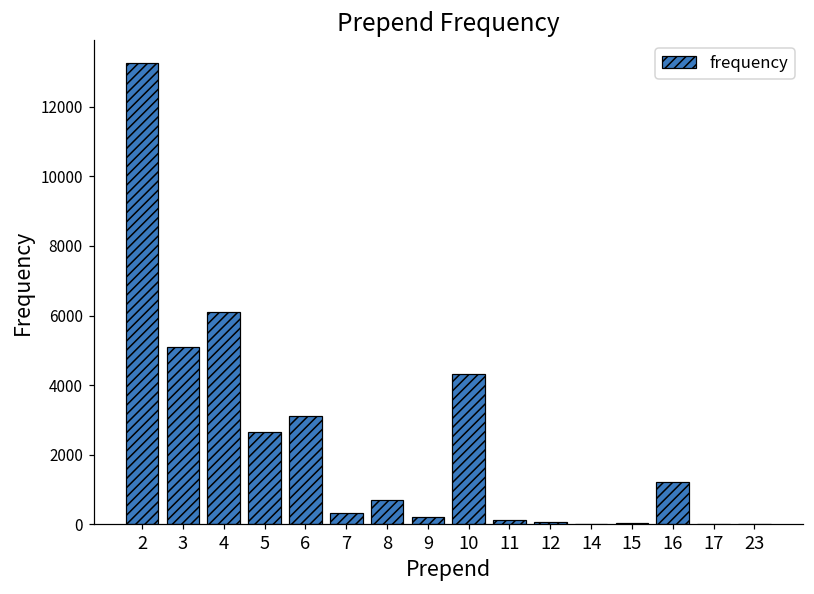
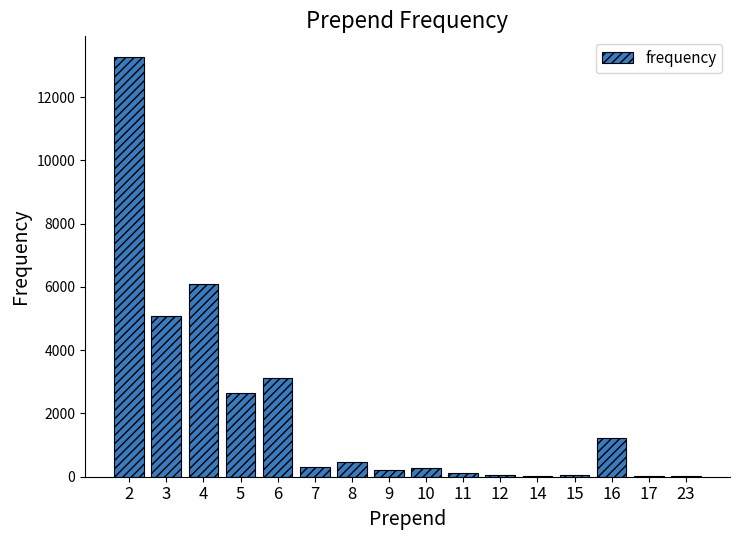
8: 700 -> 500
10: 4300 -> 300
